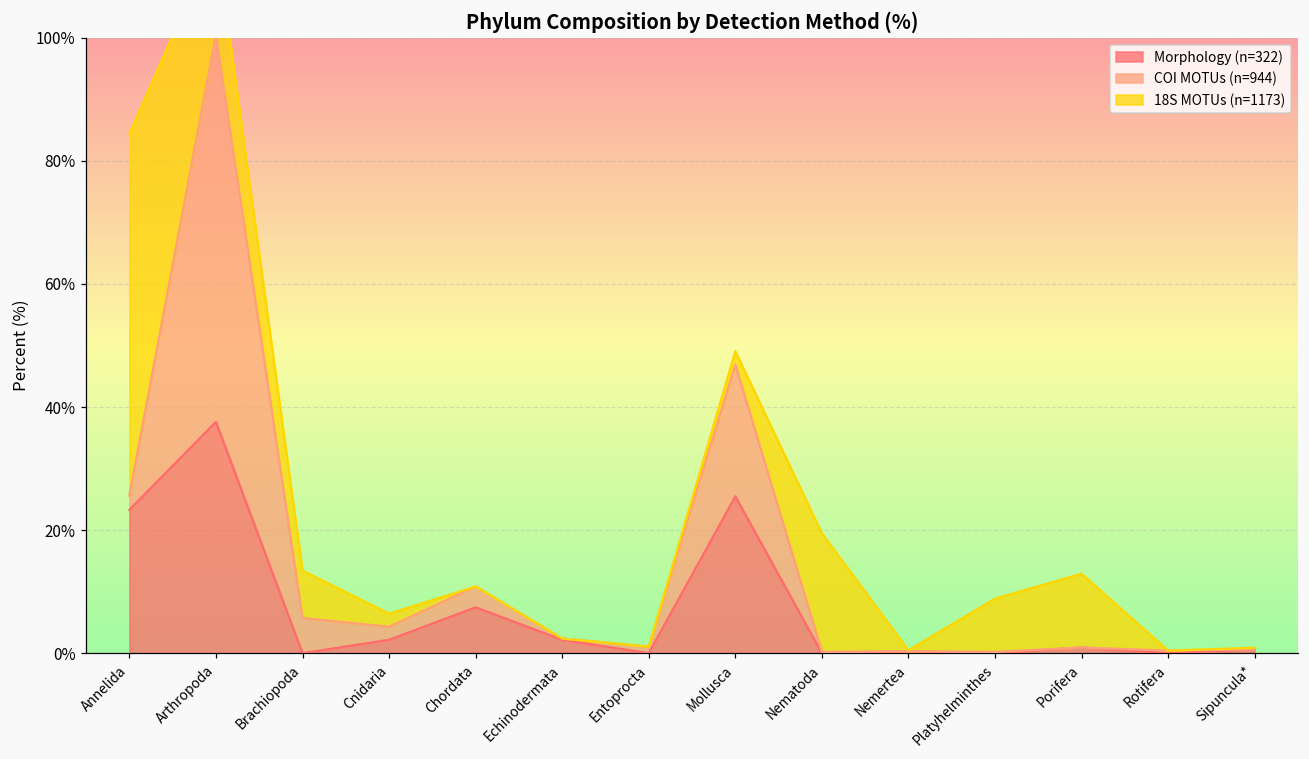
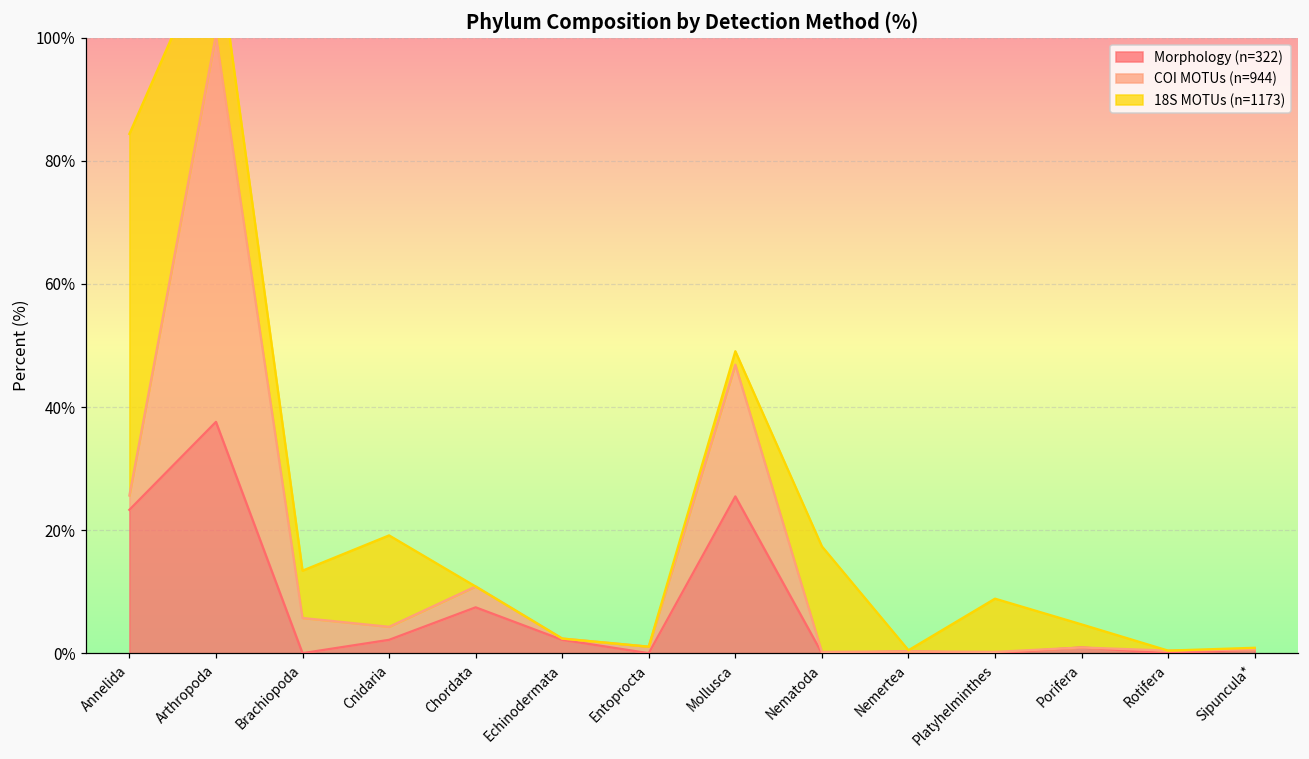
18S MOTUs (n=1173), Cnidaria: 2% -> 15%
18S MOTUs (n=1173), Nematoda: 19% -> 17%
18S MOTUs (n=1173), Porifera: 12% -> 4%
